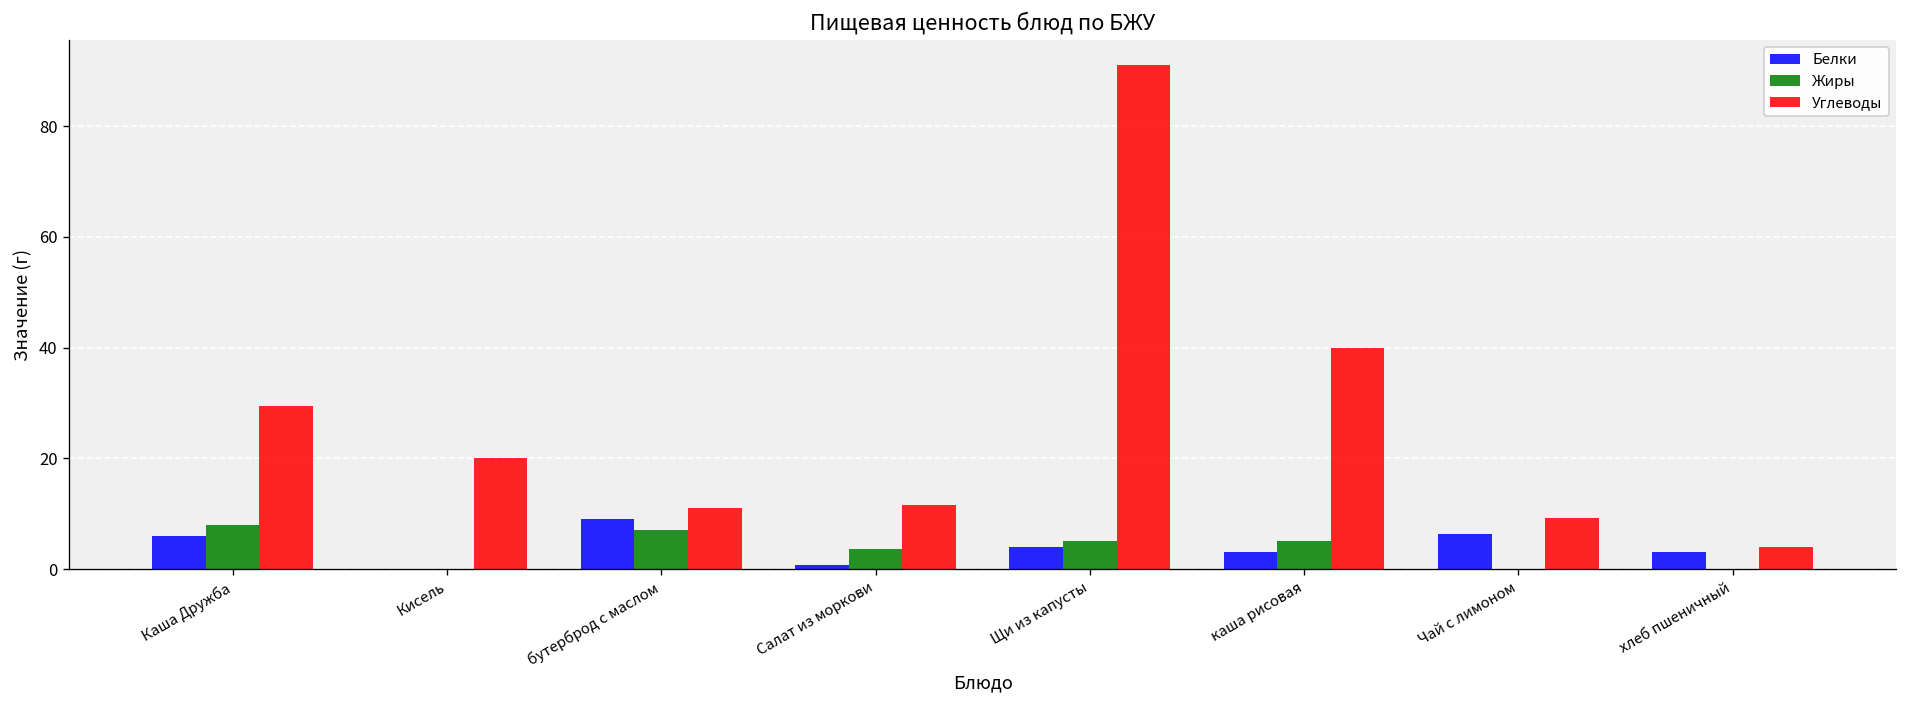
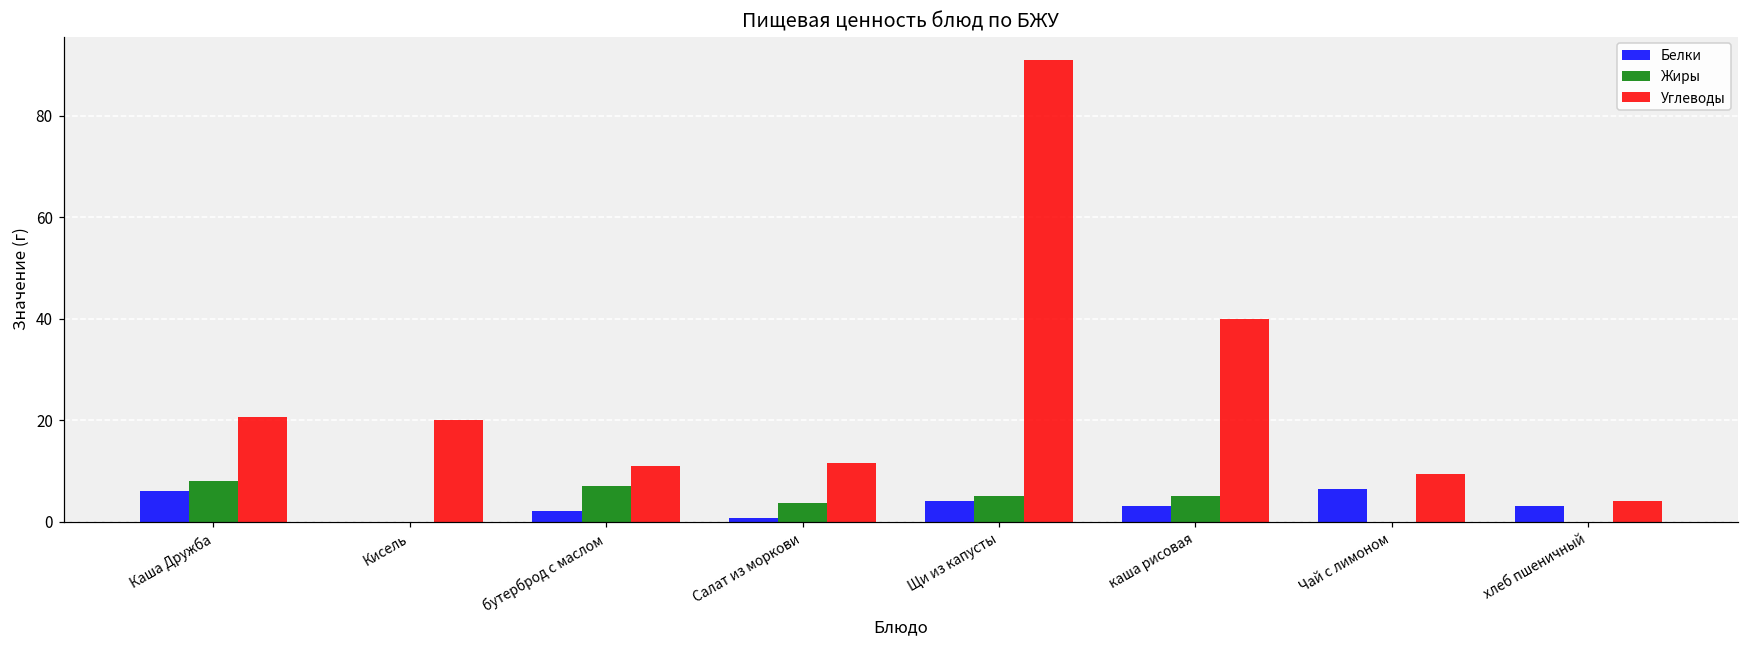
Углеводы, Каша Дружба: 30 -> 21
Белки, бутерброд с маслом: 9 -> 2
